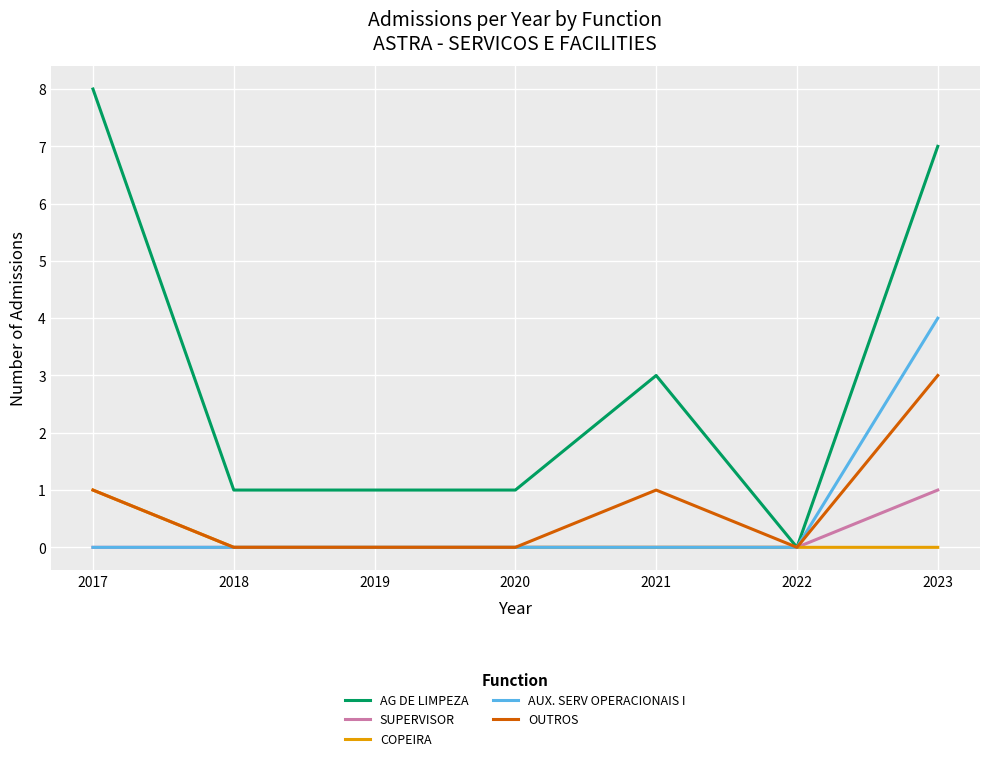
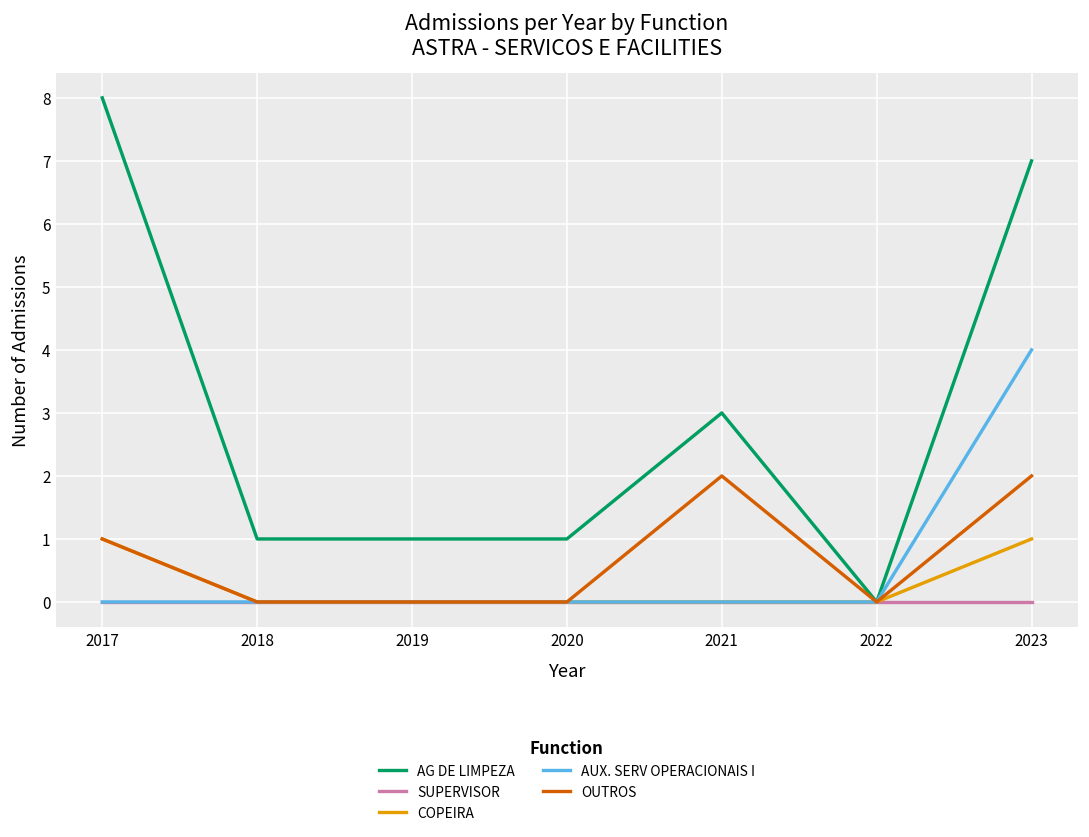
OUTROS, 2021: 1 -> 2
SUPERVISOR, 2023: 1 -> 0
COPEIRA, 2023: 0 -> 1
OUTROS, 2023: 3 -> 2
